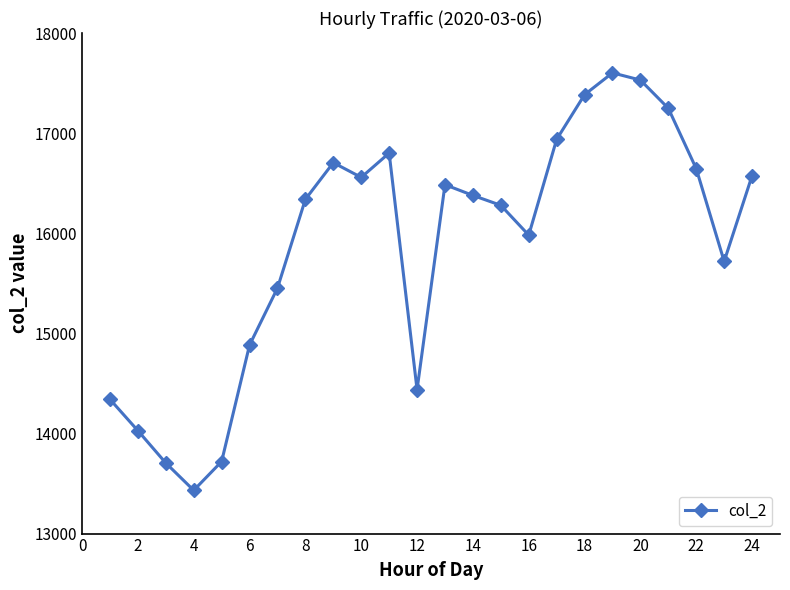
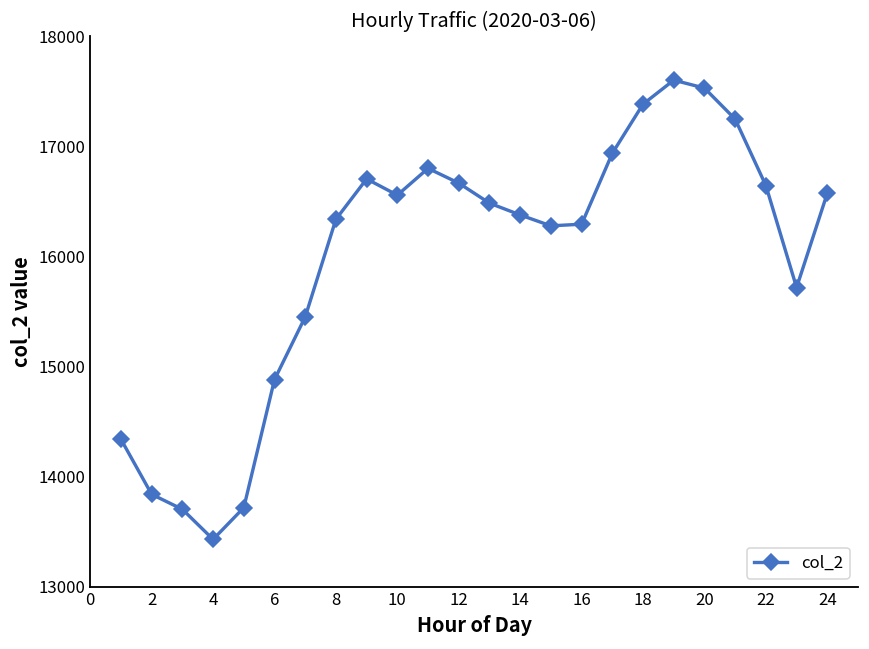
2: 14030 -> 13840
12: 14440 -> 16670
16: 15980 -> 16290
